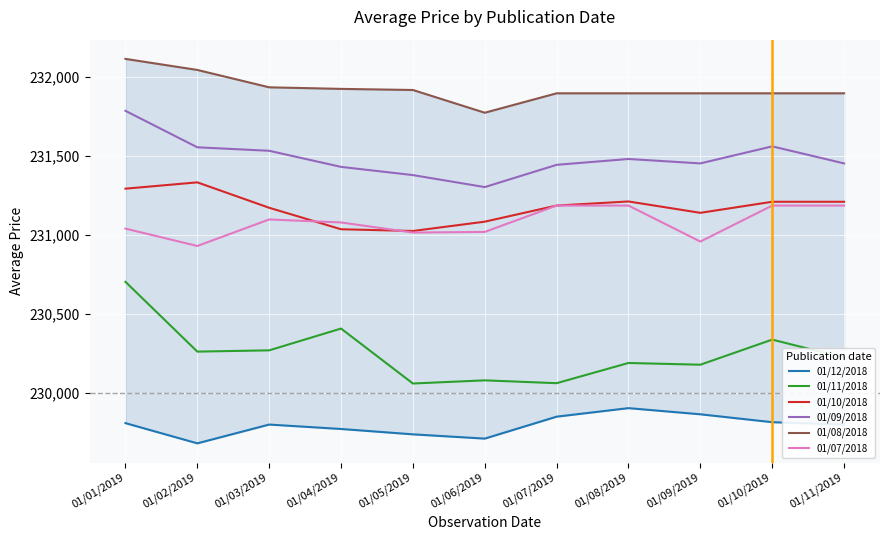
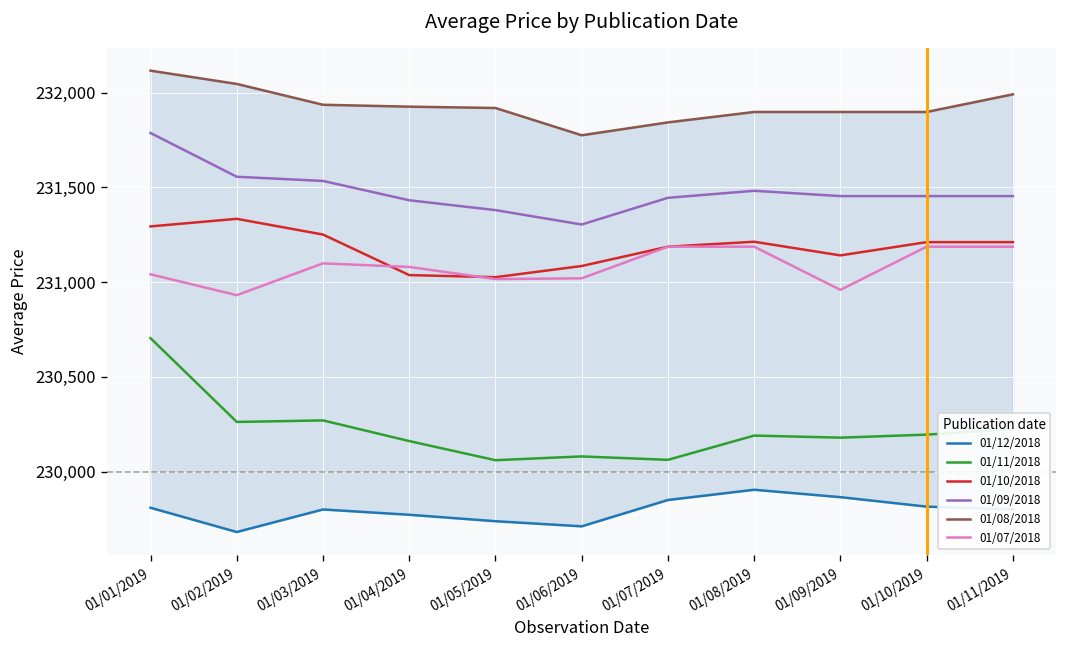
01/10/2018, 01/03/2019: 231,170 -> 231,250
01/11/2018, 01/04/2019: 230,410 -> 230,160
01/08/2018, 01/07/2019: 231,900 -> 231,840
01/11/2018, 01/10/2019: 230,340 -> 230,200
01/09/2018, 01/10/2019: 231,560 -> 231,450
01/08/2018, 01/11/2019: 231,900 -> 231,990
